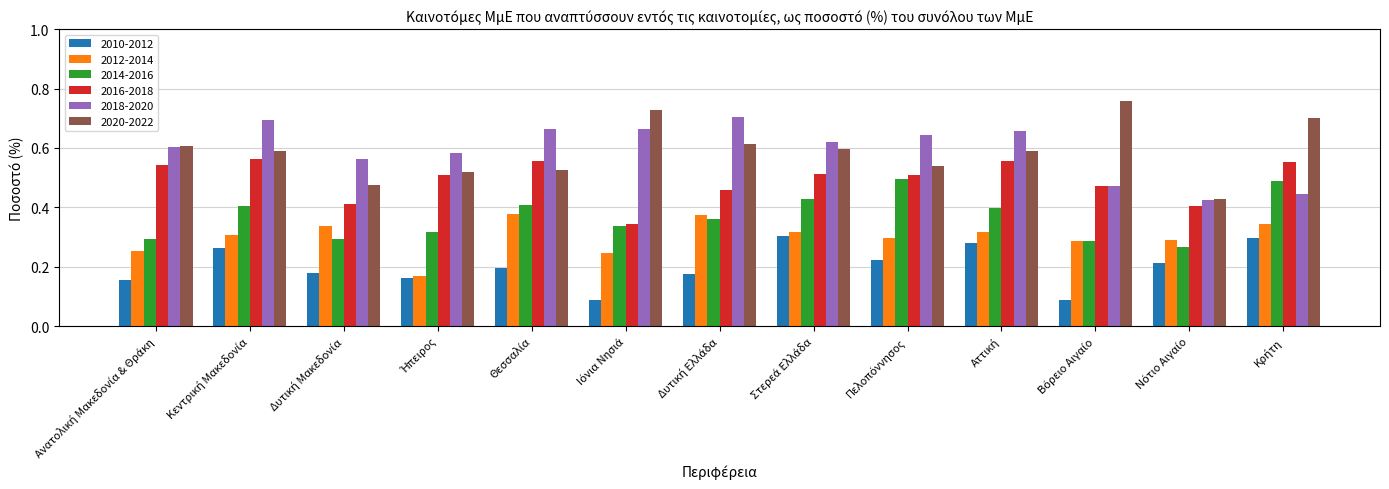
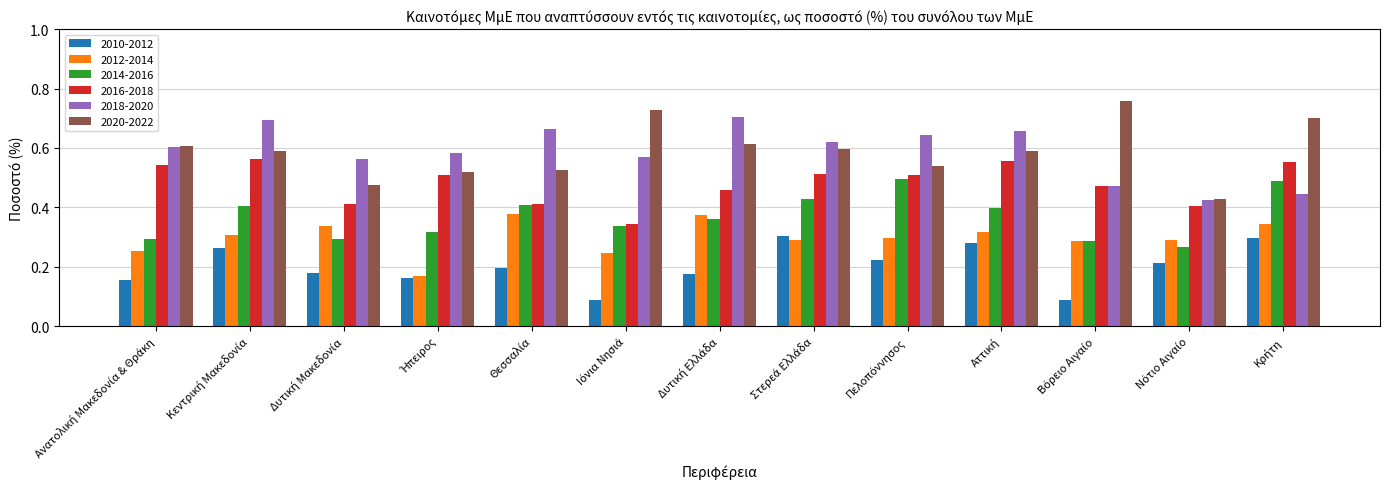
2016-2018, Θεσσαλία: 0.55 -> 0.41
2018-2020, Ιόνια Νησιά: 0.66 -> 0.57
2012-2014, Στερεά Ελλάδα: 0.32 -> 0.29
